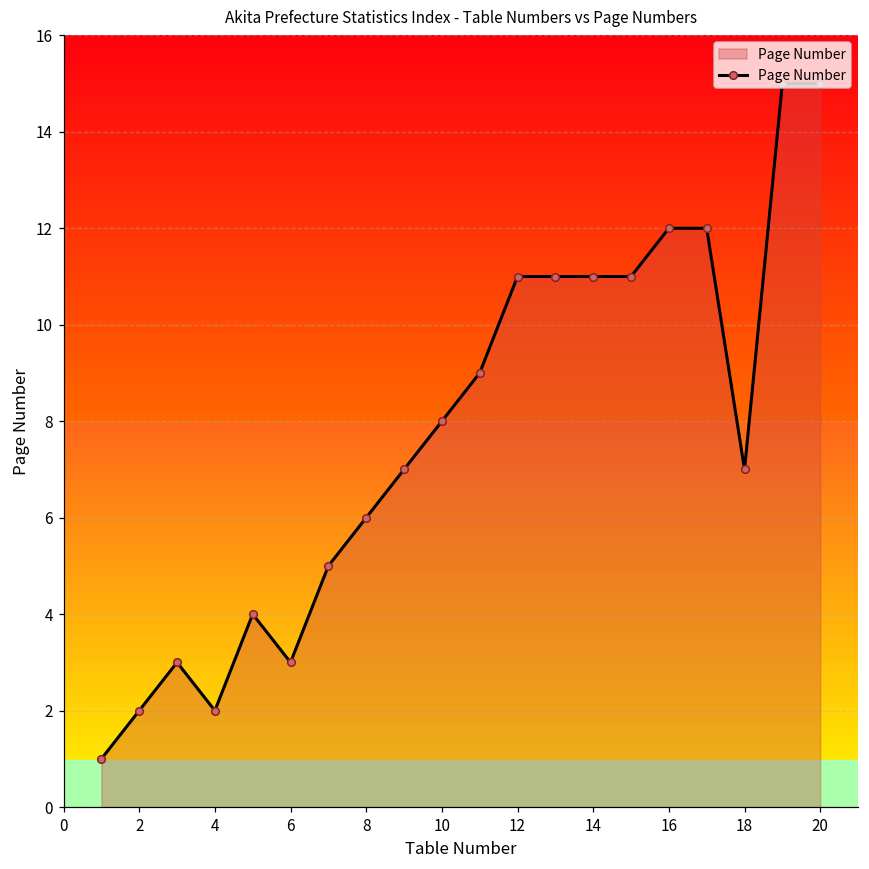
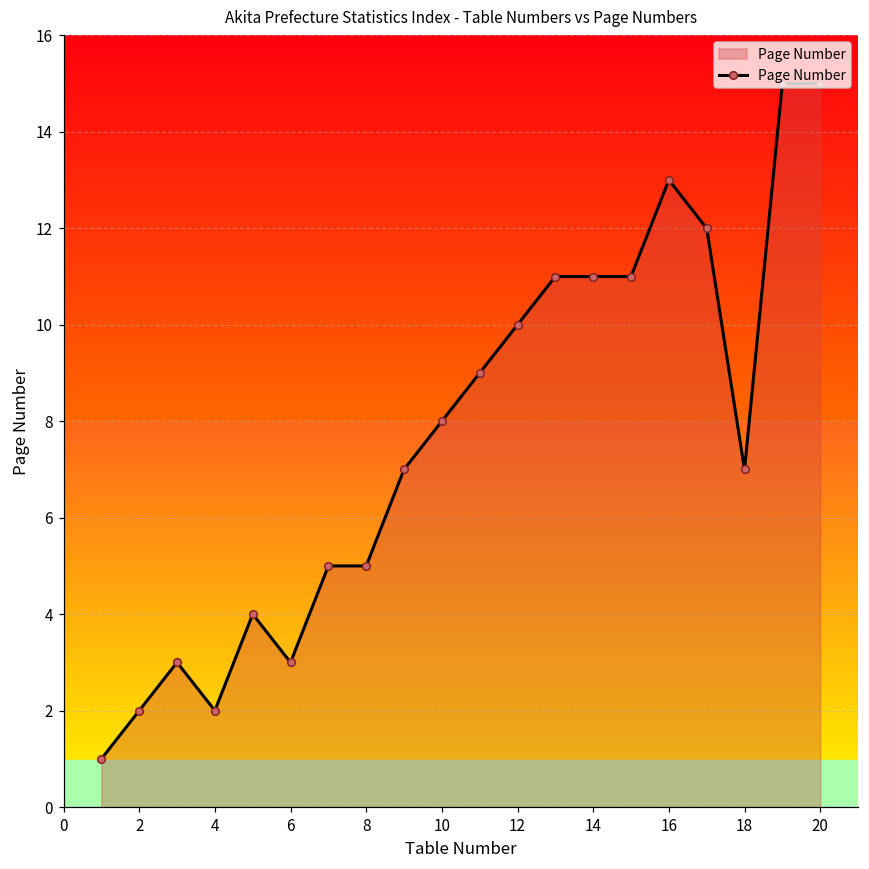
8: 6 -> 5
12: 11 -> 10
16: 12 -> 13
